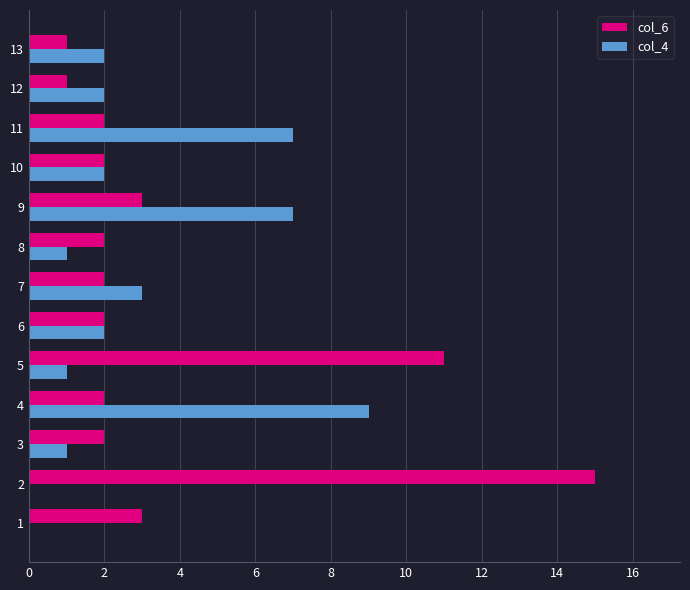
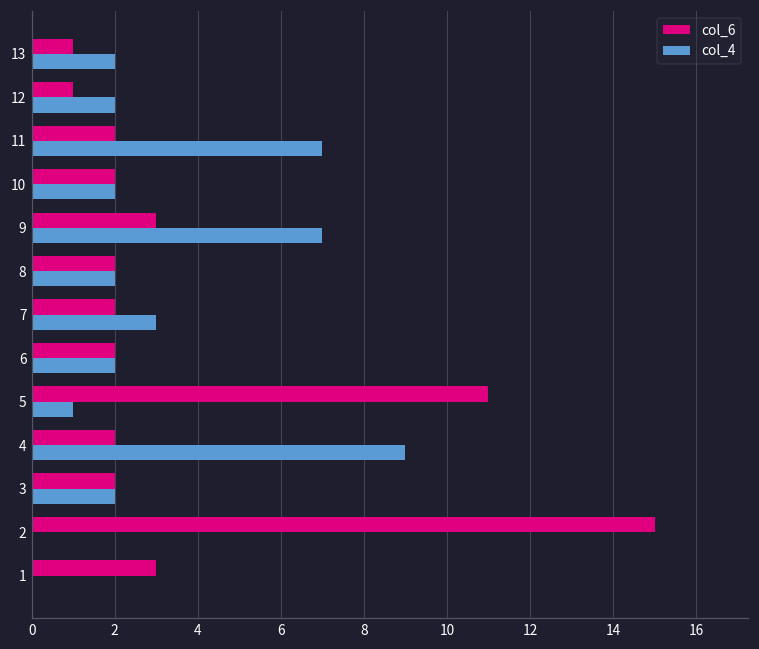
col_4, 8: 1 -> 2
col_4, 3: 1 -> 2
